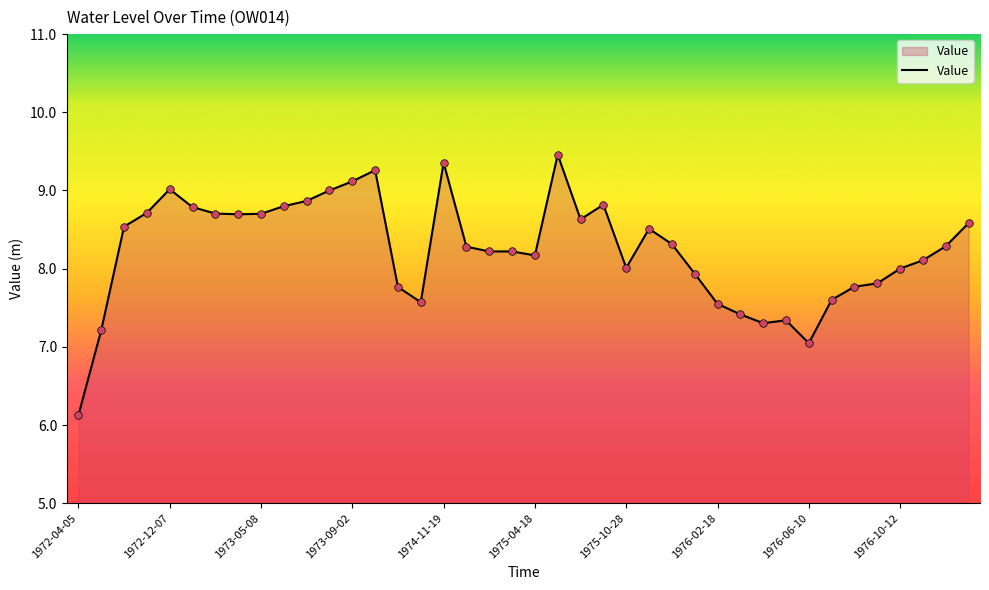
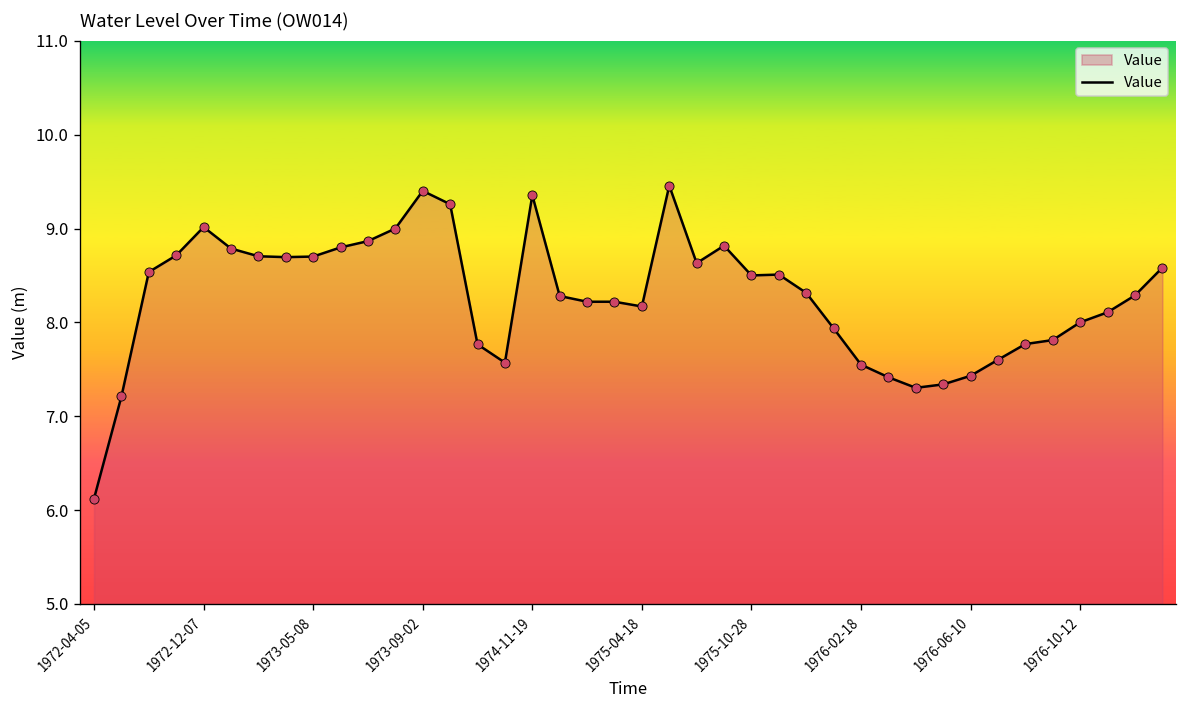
1973-09-02: 9.1 -> 9.4
1975-10-28: 8.0 -> 8.5
1976-06-10: 7.0 -> 7.4
